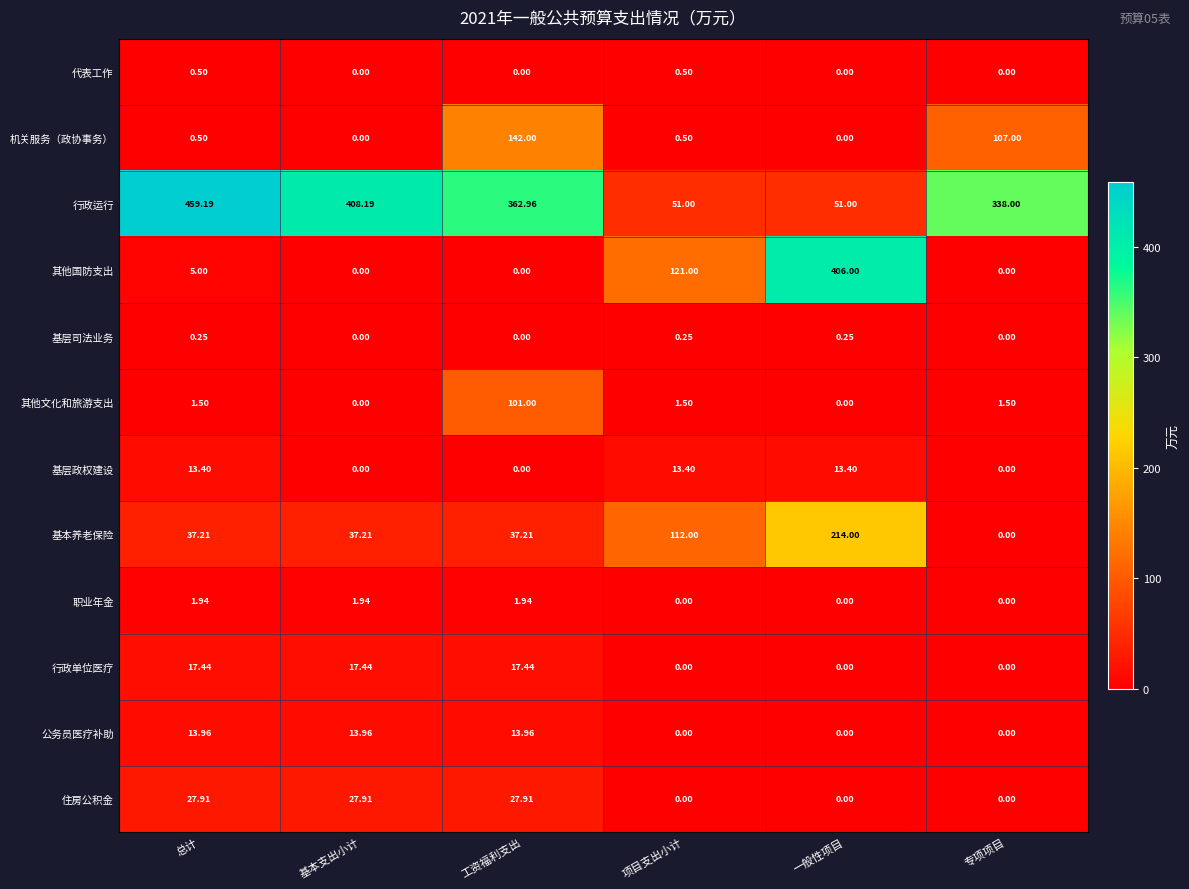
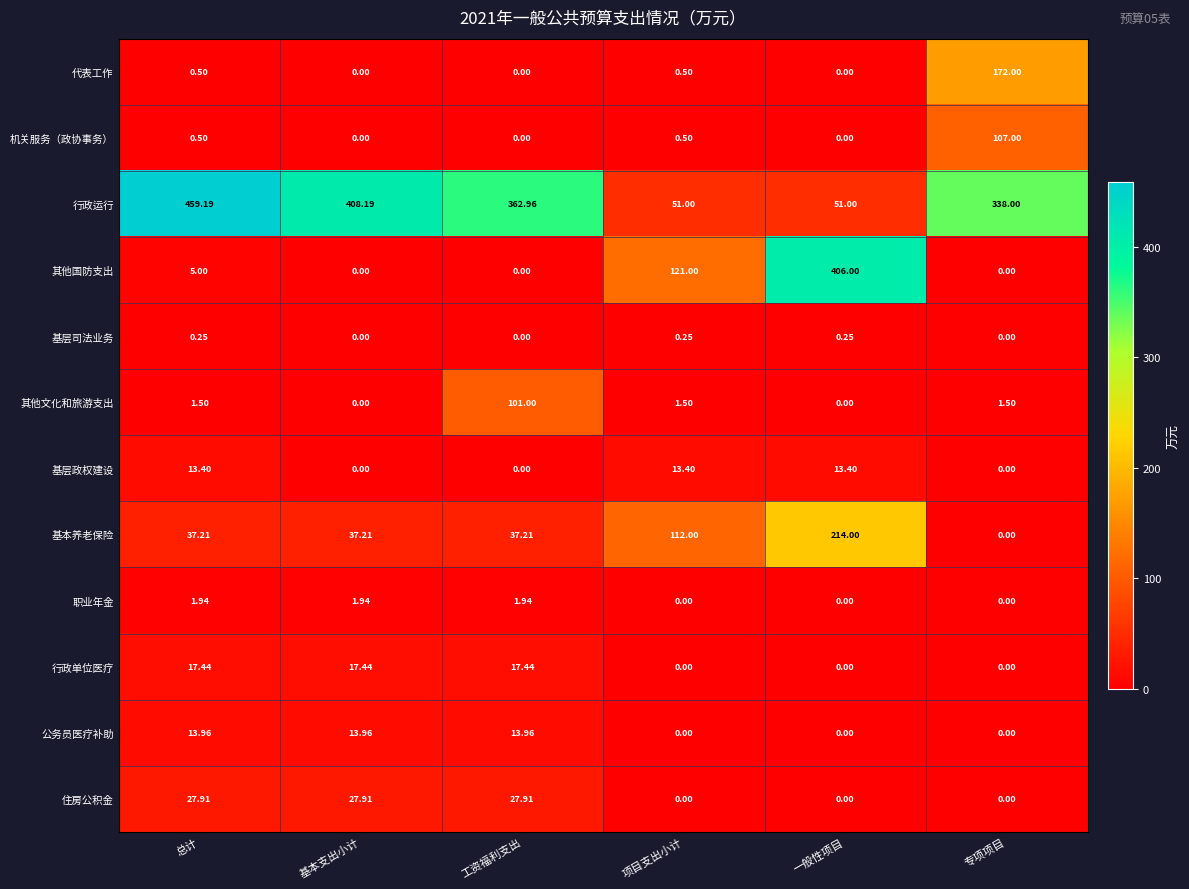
代表工作, 专项项目: 0.00 -> 172.00
机关服务（政协事务）, 工资福利支出: 142.00 -> 0.00
